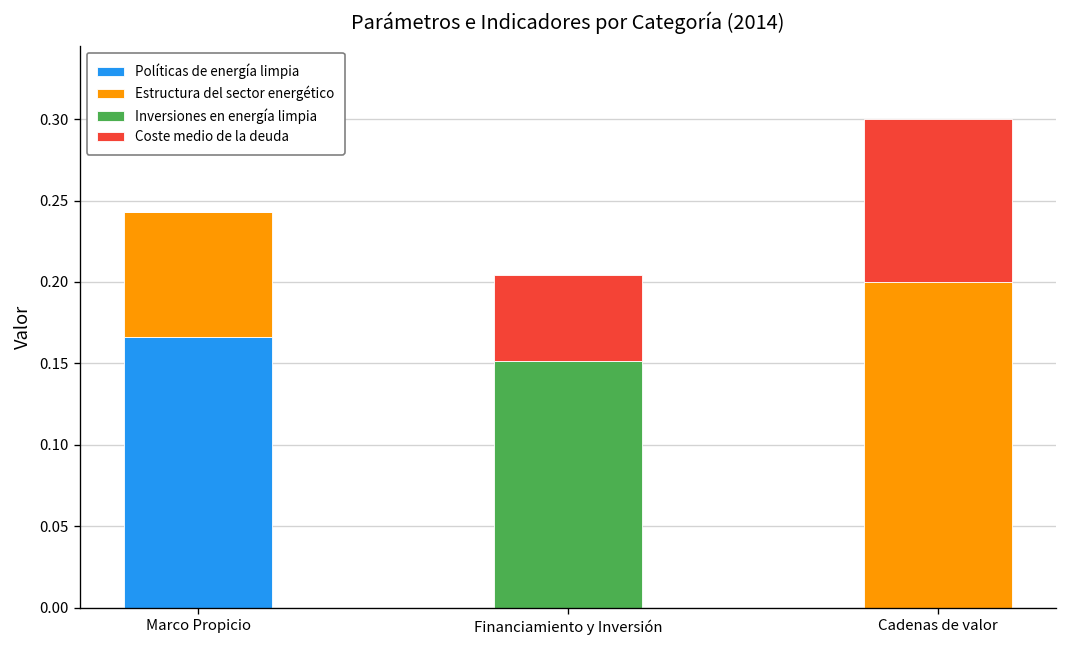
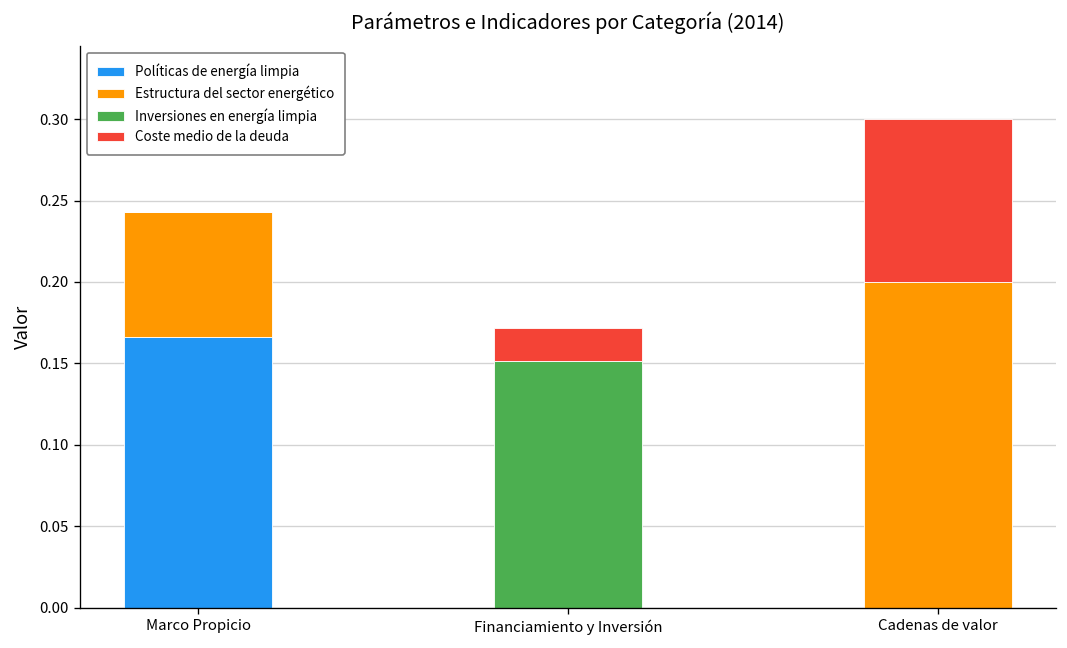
Coste medio de la deuda, Financiamiento y Inversión: 0.053 -> 0.020
